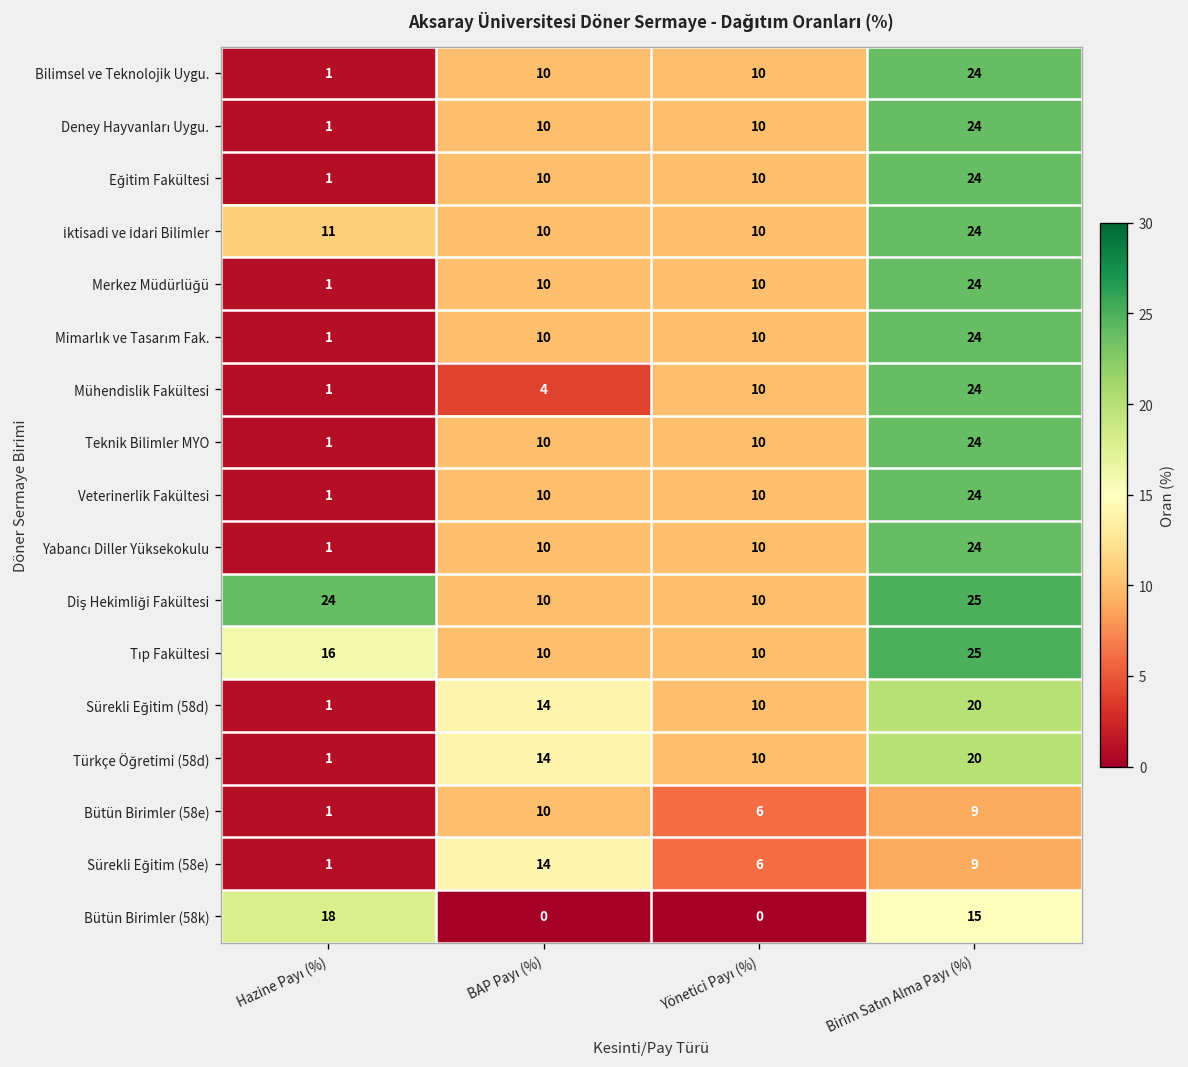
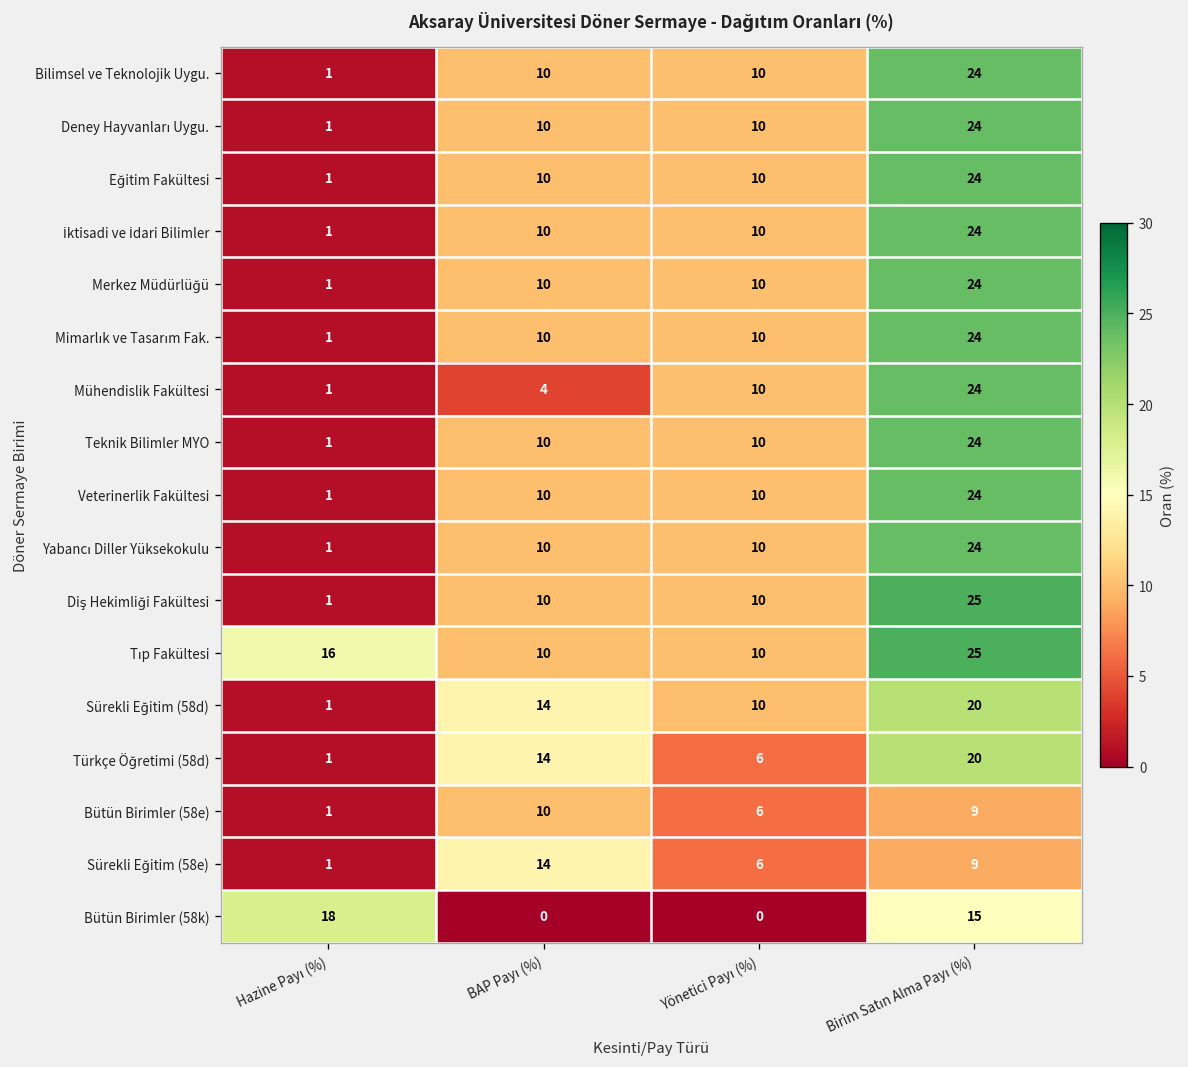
İktisadi ve İdari Bilimler, Hazine Payı (%): 11 -> 1
Diş Hekimliği Fakültesi, Hazine Payı (%): 24 -> 1
Türkçe Öğretimi (58d), Yönetici Payı (%): 10 -> 6
